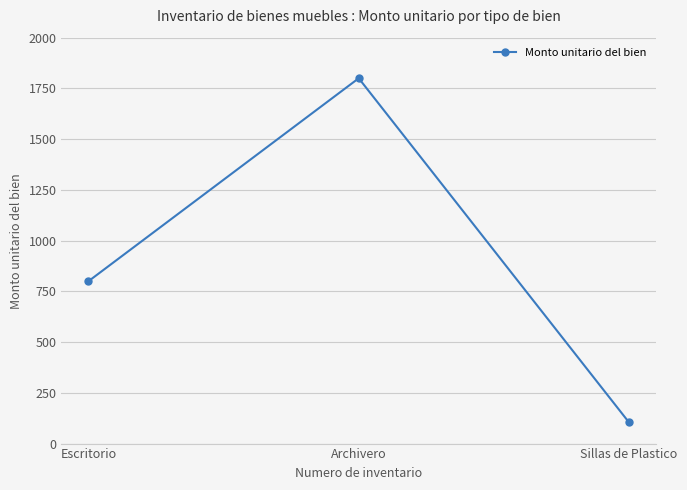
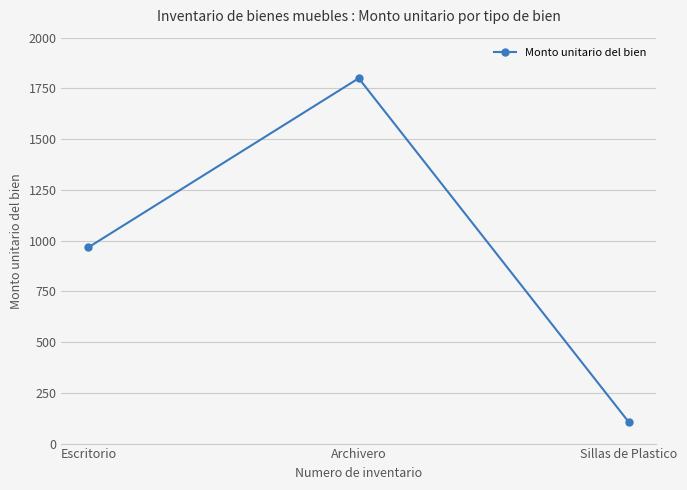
Escritorio: 800 -> 970
